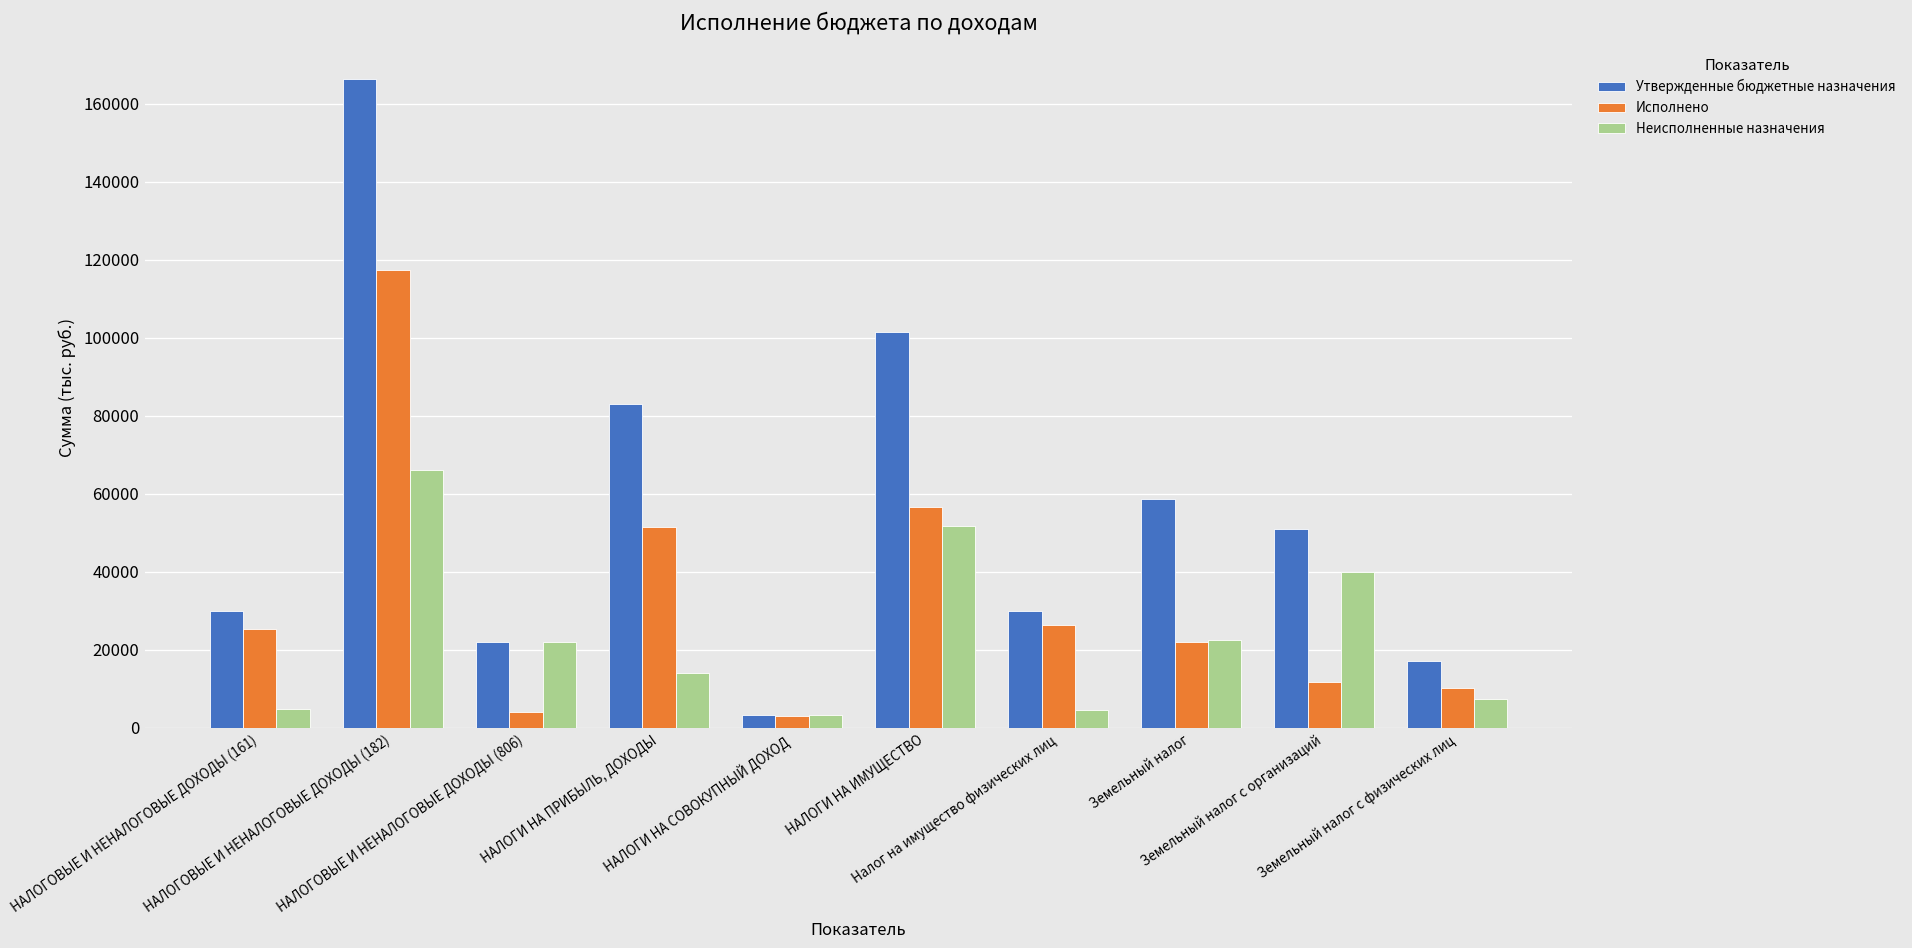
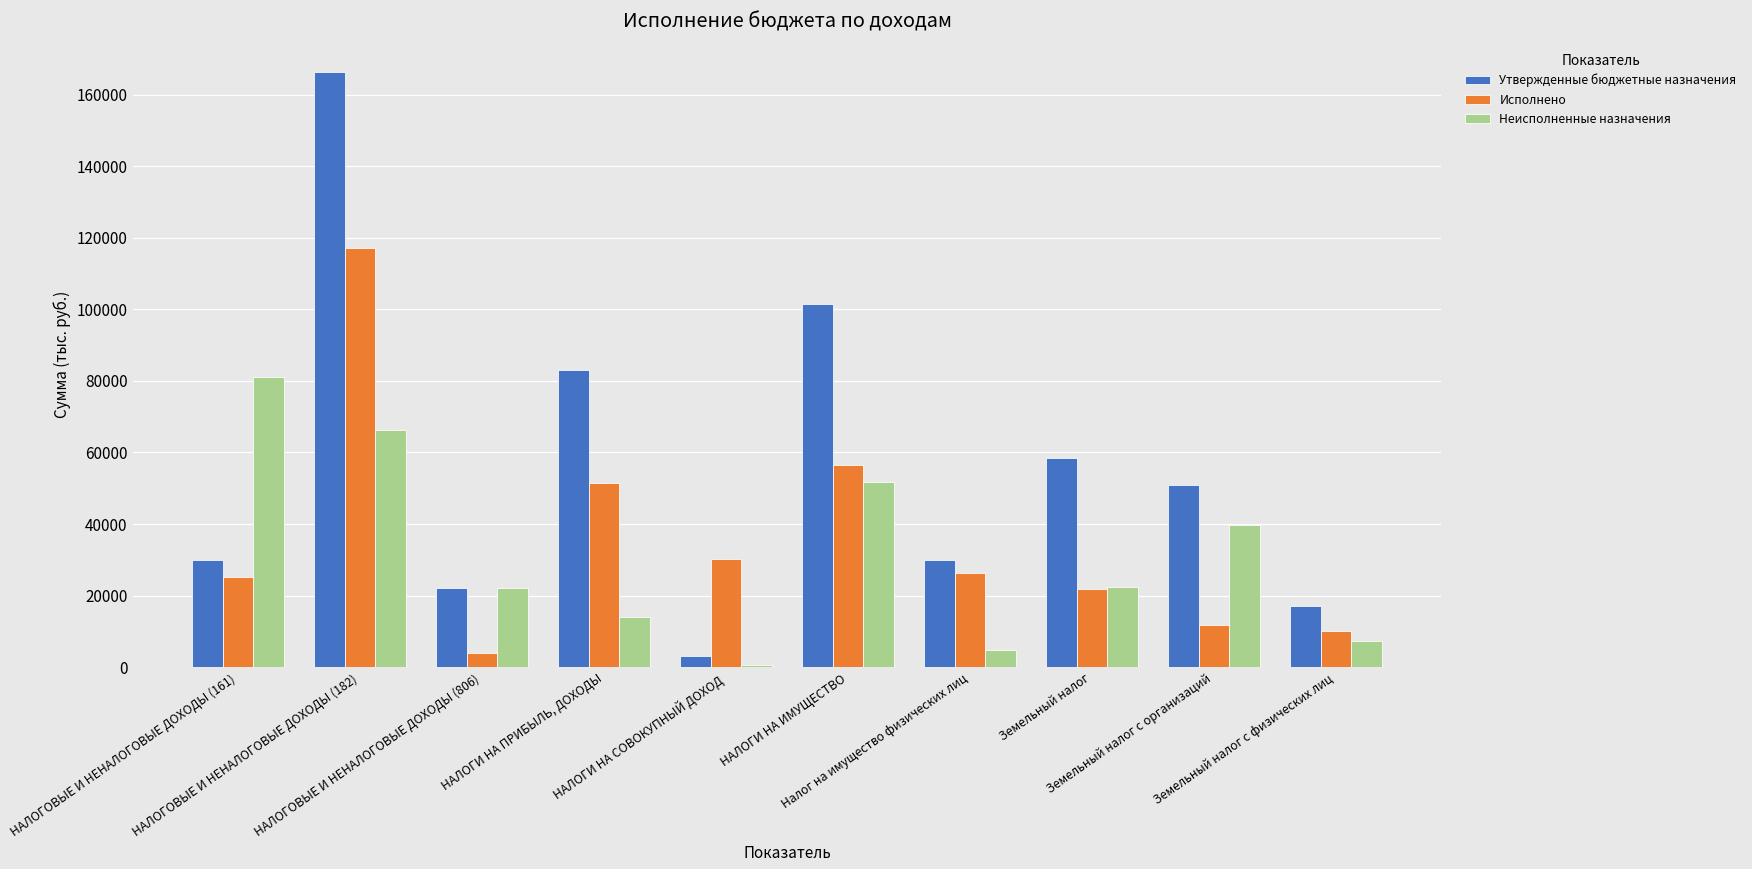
Неисполненные назначения, НАЛОГОВЫЕ И НЕНАЛОГОВЫЕ ДОХОДЫ (161): 5000 -> 81000
Исполнено, НАЛОГИ НА СОВОКУПНЫЙ ДОХОД: 3000 -> 30000
Неисполненные назначения, НАЛОГИ НА СОВОКУПНЫЙ ДОХОД: 3000 -> 0
